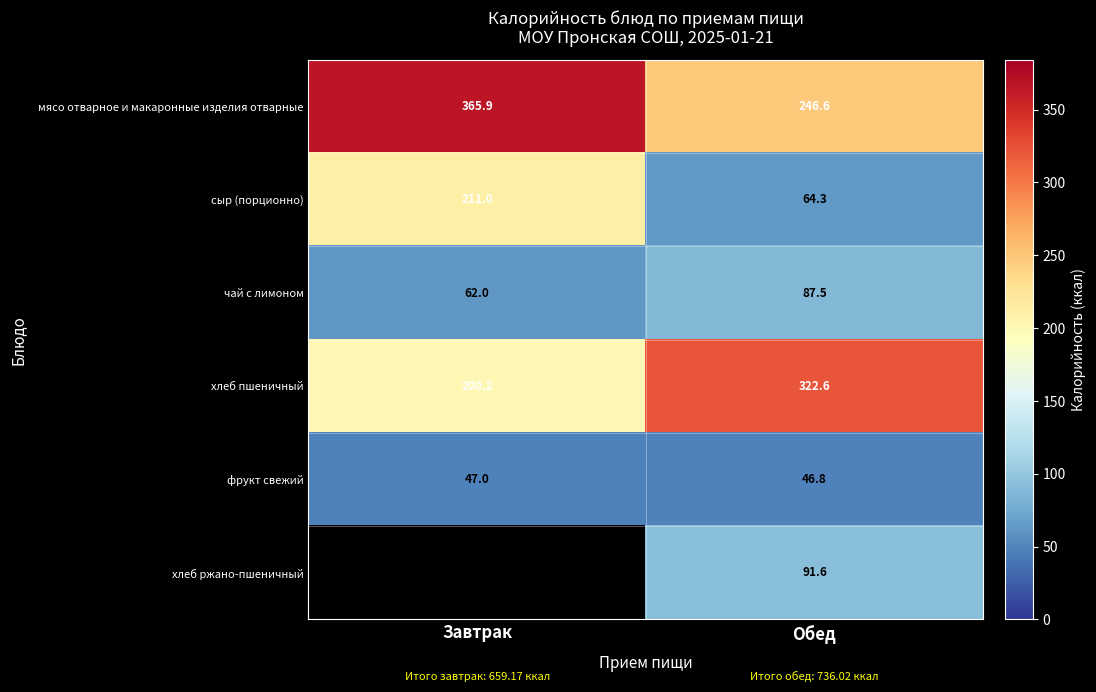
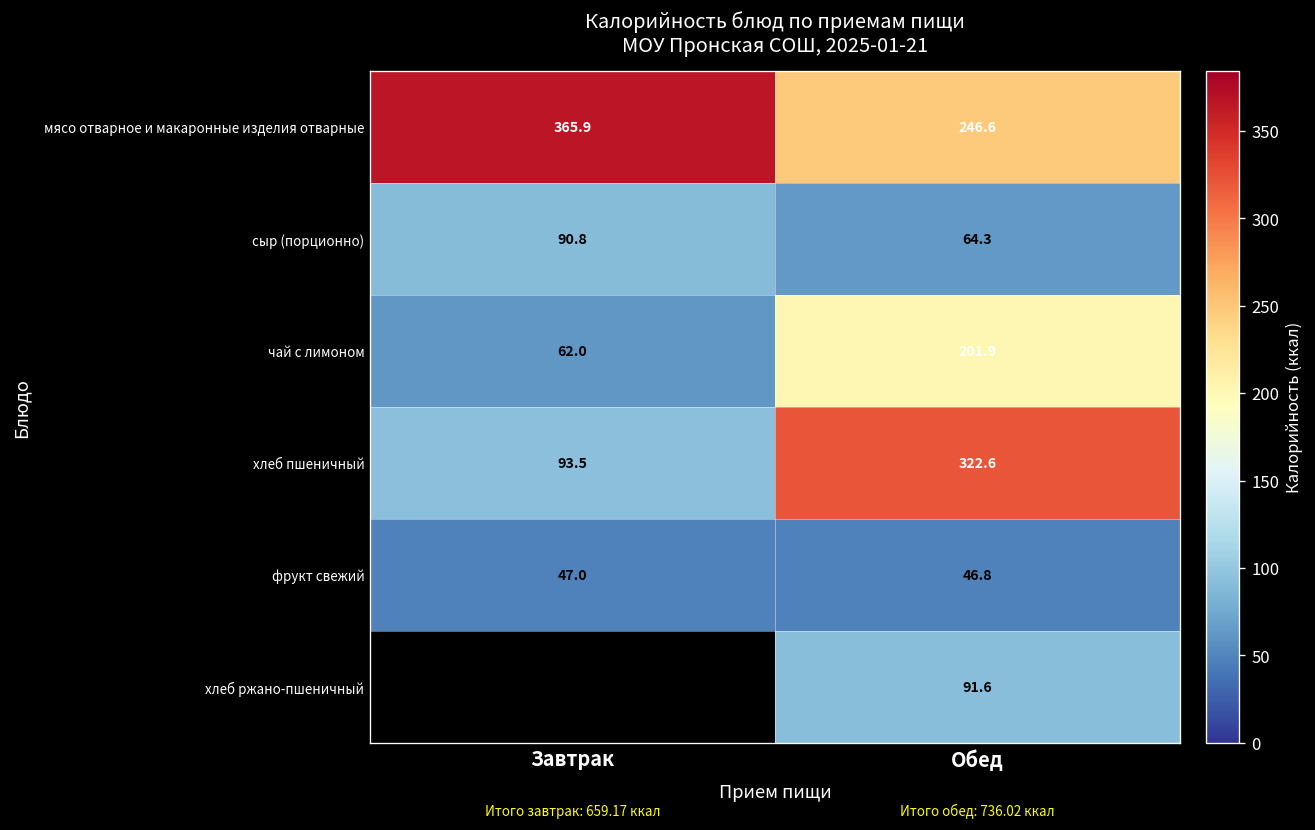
сыр (порционно), Завтрак: 211.0 -> 90.8
чай с лимоном, Обед: 87.5 -> 201.9
хлеб пшеничный, Завтрак: 200.2 -> 93.5
